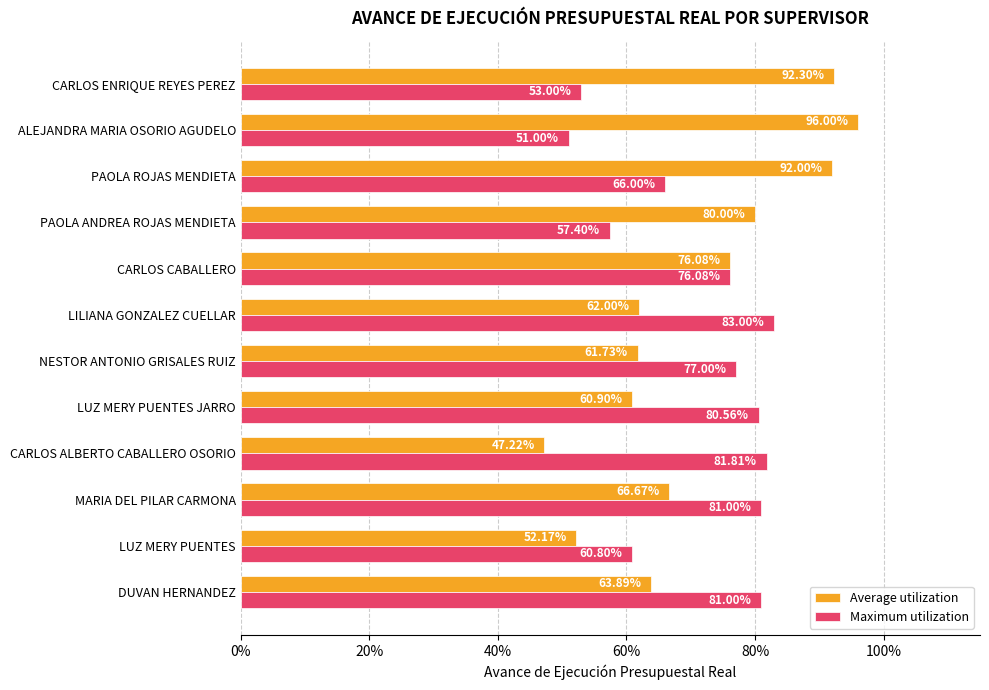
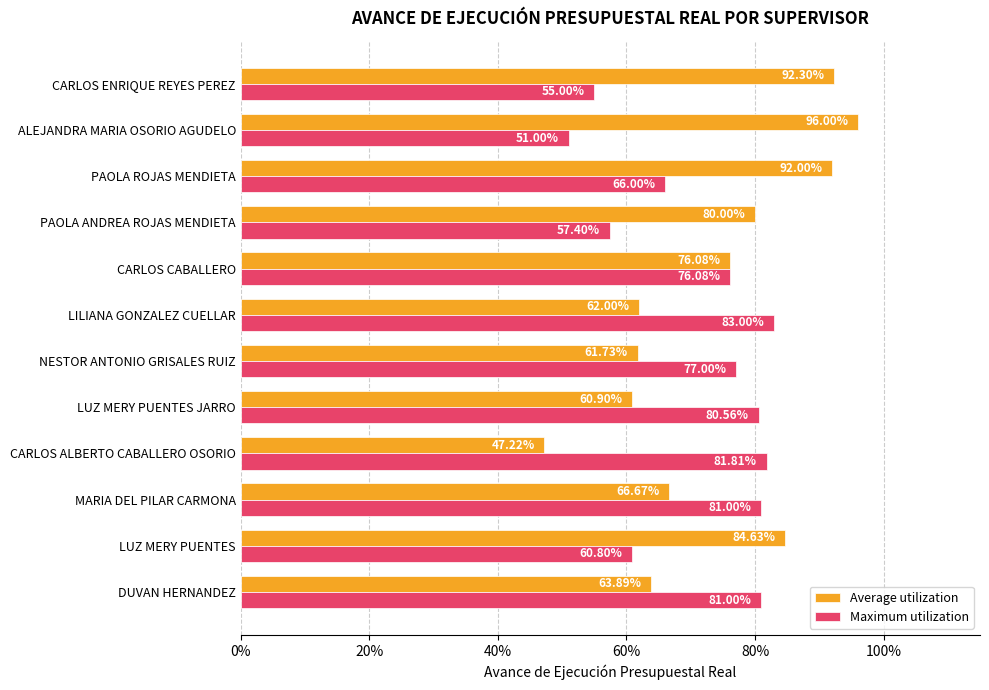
Maximum utilization, CARLOS ENRIQUE REYES PEREZ: 53.00% -> 55.00%
Average utilization, LUZ MERY PUENTES: 52.17% -> 84.63%
